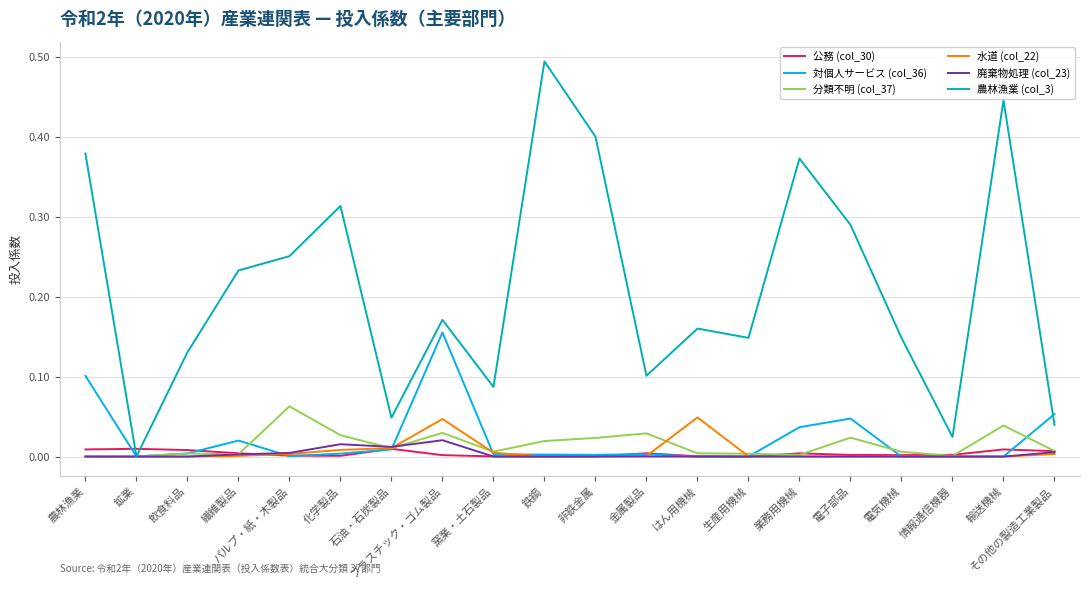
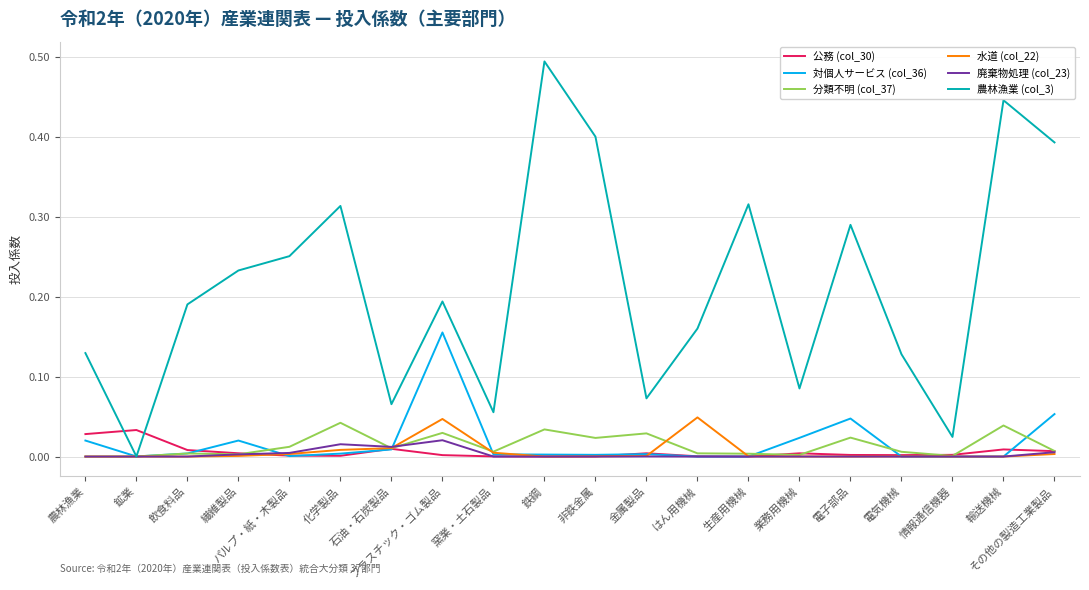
公務 (col_30), 農林漁業: 0.01 -> 0.03
対個人サービス (col_36), 農林漁業: 0.10 -> 0.02
農林漁業 (col_3), 農林漁業: 0.38 -> 0.13
公務 (col_30), 鉱業: 0.01 -> 0.03
農林漁業 (col_3), 飲食料品: 0.13 -> 0.19
分類不明 (col_37), パルプ・紙・木製品: 0.06 -> 0.01
分類不明 (col_37), 化学製品: 0.03 -> 0.04
農林漁業 (col_3), 石油・石炭製品: 0.05 -> 0.07
農林漁業 (col_3), プラスチック・ゴム製品: 0.17 -> 0.19
農林漁業 (col_3), 窯業・土石製品: 0.09 -> 0.06
分類不明 (col_37), 鉄鋼: 0.02 -> 0.03
農林漁業 (col_3), 金属製品: 0.10 -> 0.07
農林漁業 (col_3), 生産用機械: 0.15 -> 0.32
対個人サービス (col_36), 業務用機械: 0.04 -> 0.02
農林漁業 (col_3), 業務用機械: 0.37 -> 0.09
農林漁業 (col_3), 電気機械: 0.15 -> 0.13
農林漁業 (col_3), その他の製造工業製品: 0.04 -> 0.39
